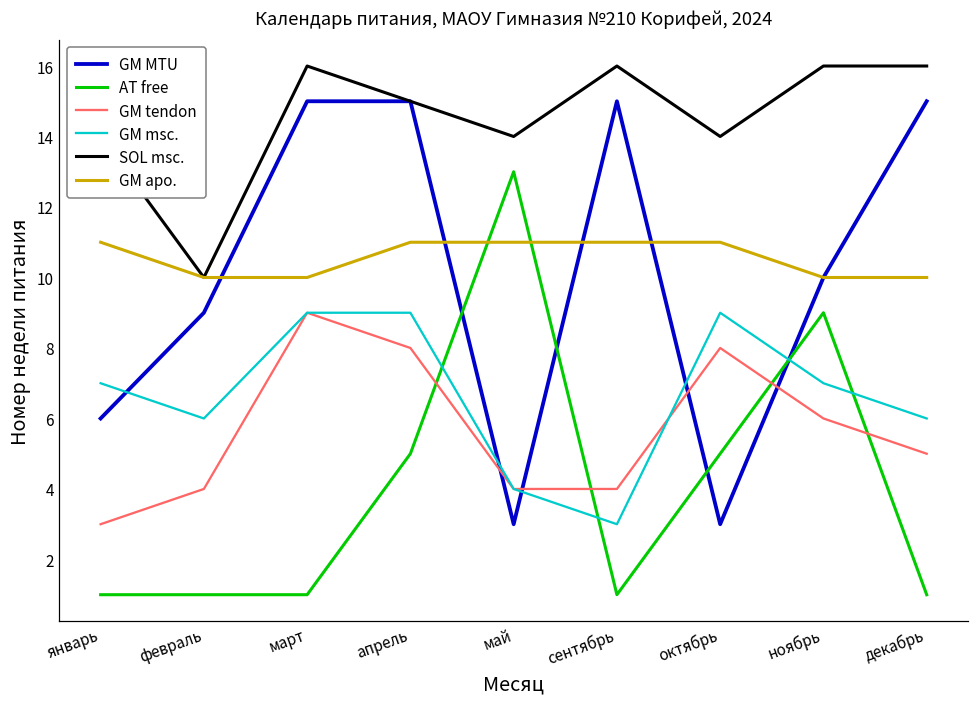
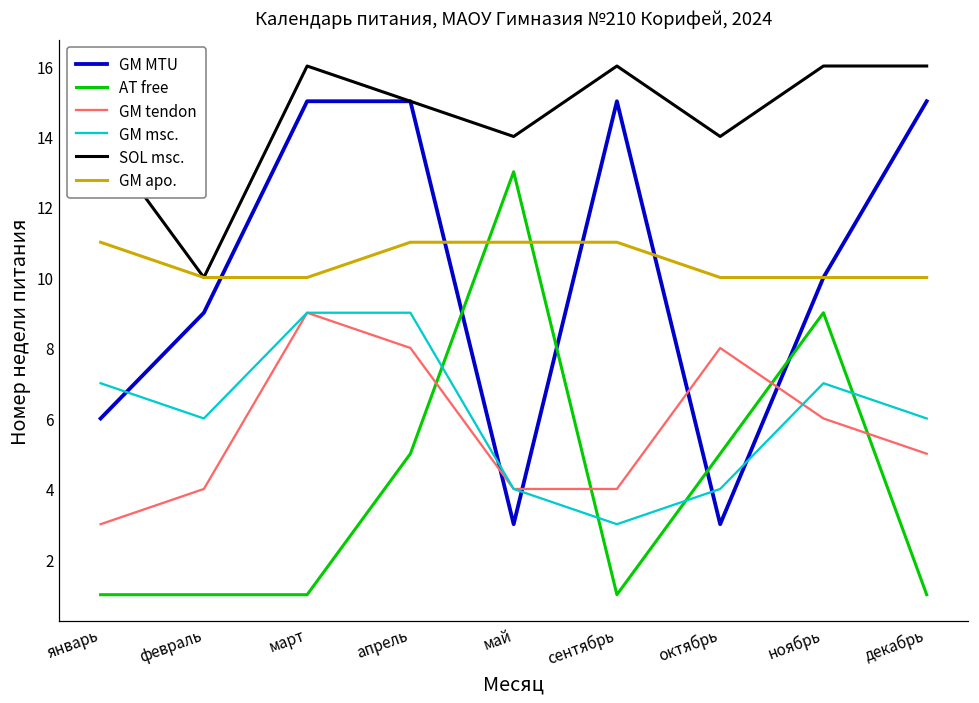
GM msc., октябрь: 9 -> 4
GM apo., октябрь: 11 -> 10
